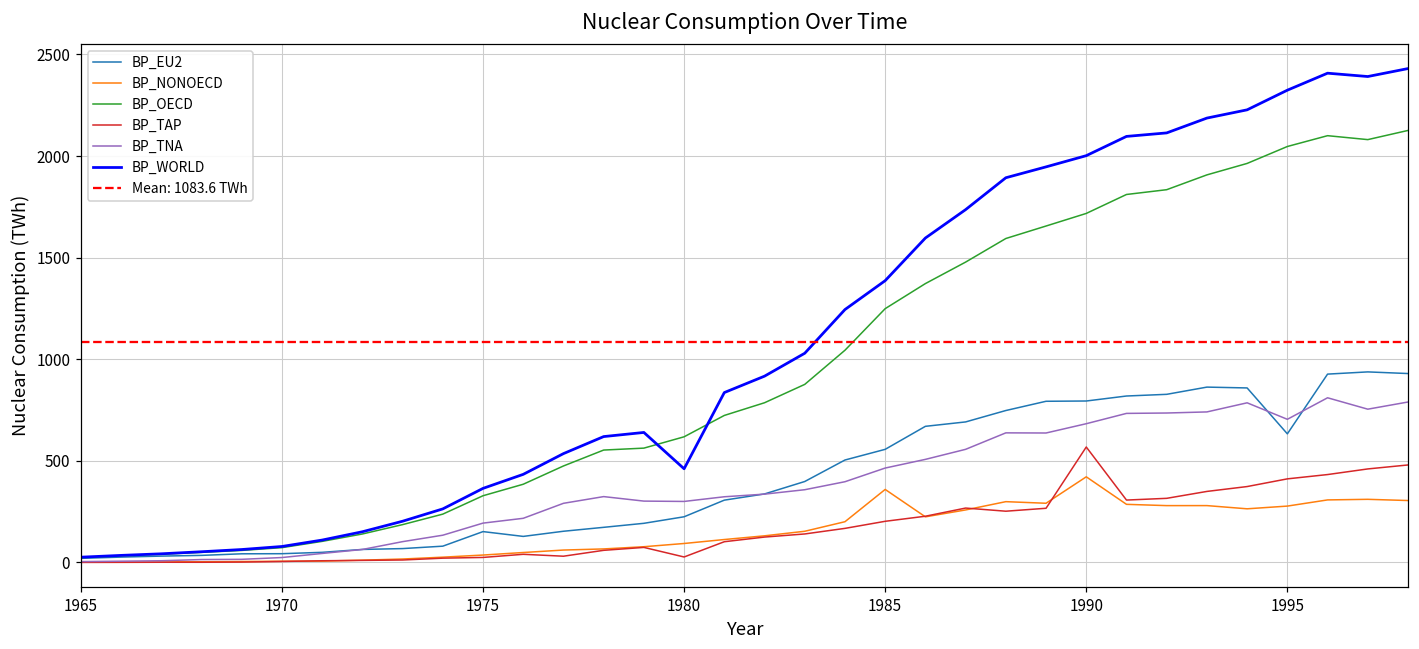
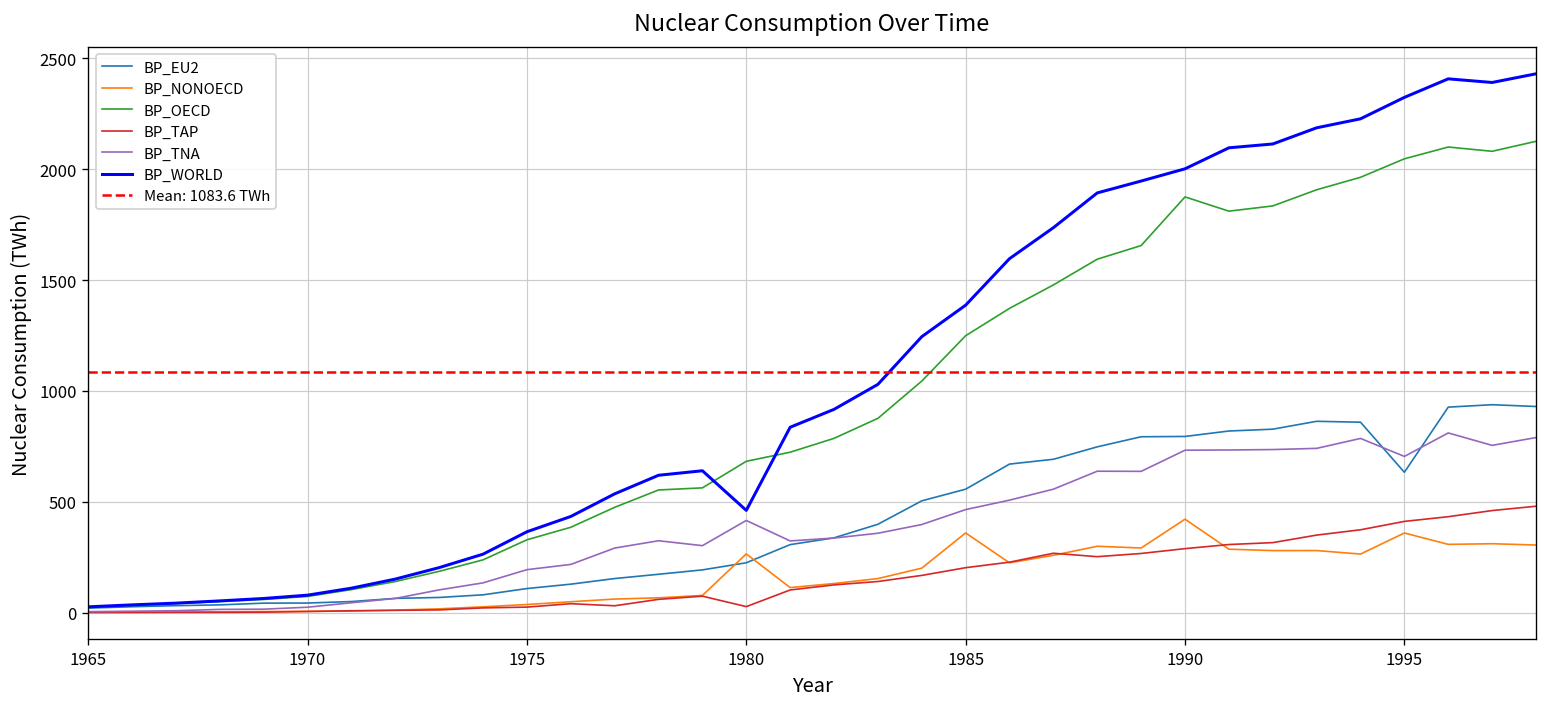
BP_EU2, 1975: 150 -> 110
BP_NONOECD, 1980: 90 -> 260
BP_OECD, 1980: 620 -> 680
BP_TNA, 1980: 300 -> 420
BP_OECD, 1990: 1720 -> 1880
BP_TAP, 1990: 570 -> 290
BP_TNA, 1990: 680 -> 730
BP_NONOECD, 1995: 280 -> 360
